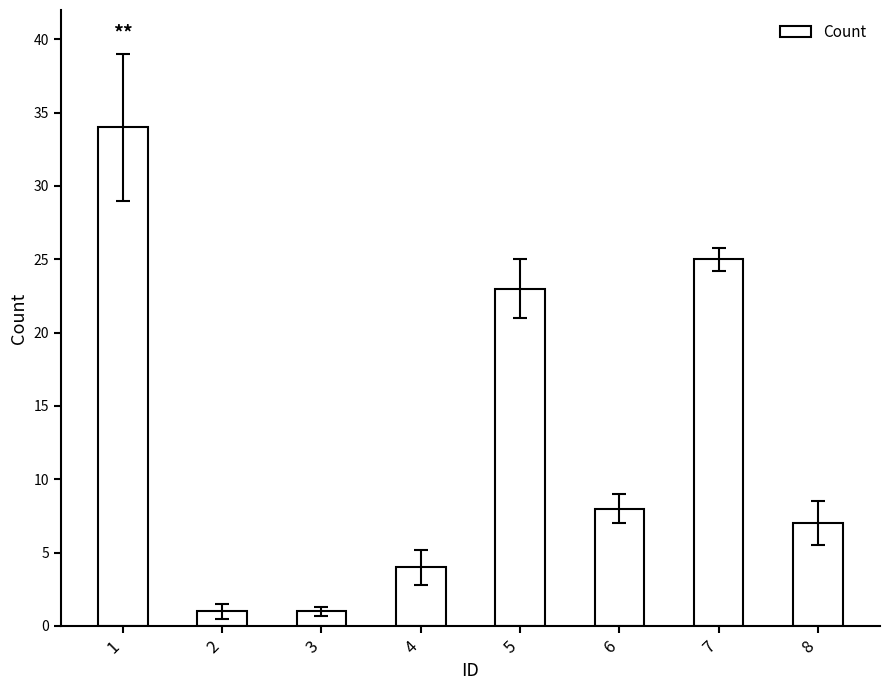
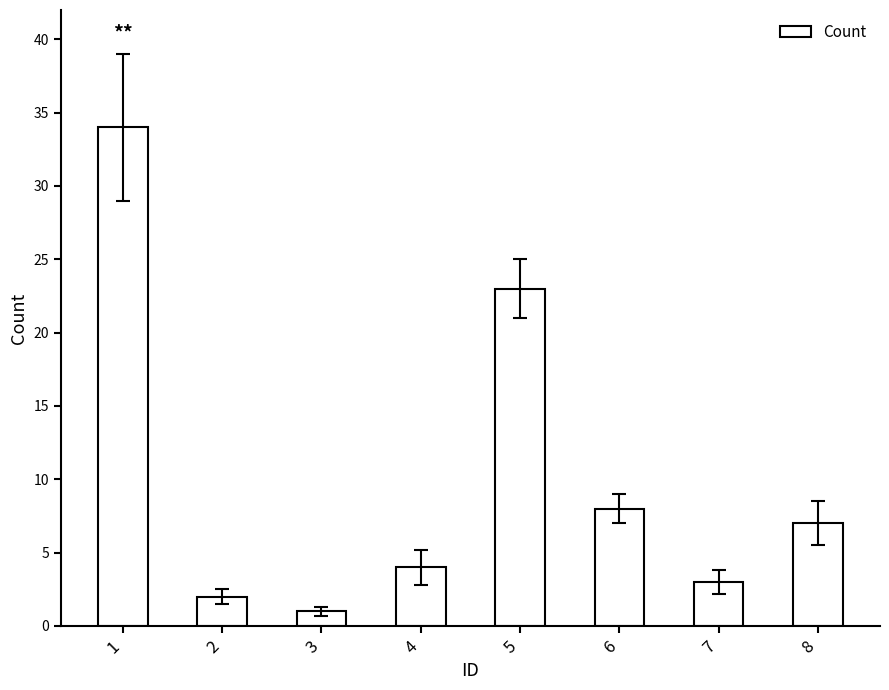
Count, 2: 1 -> 2
Count, 7: 25 -> 3
